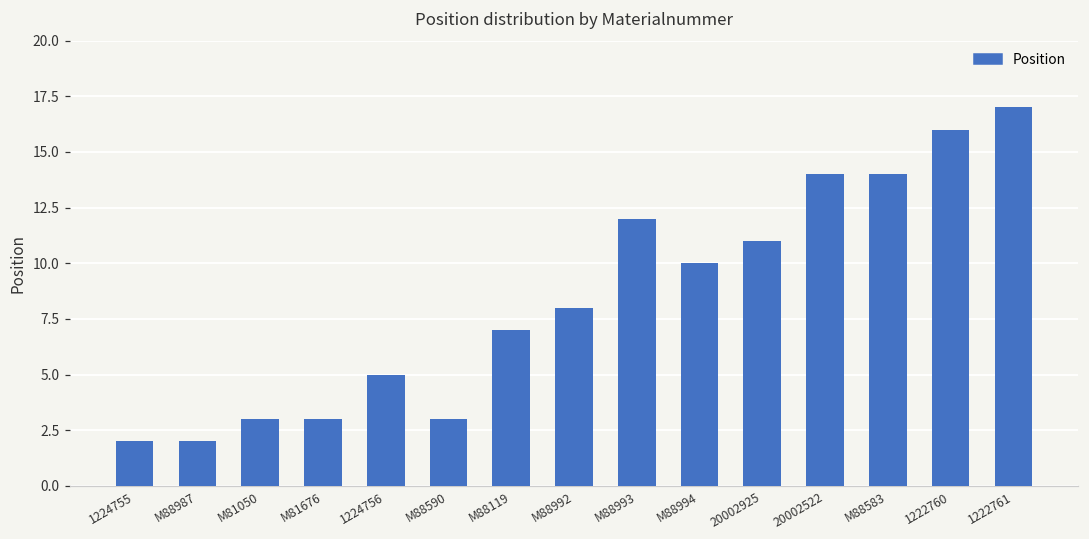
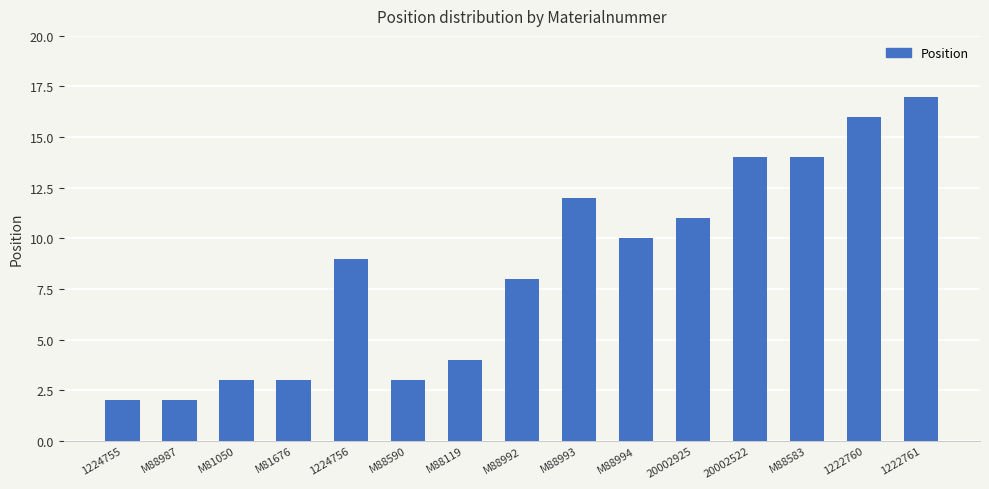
1224756: 5 -> 9
M88119: 7 -> 4
